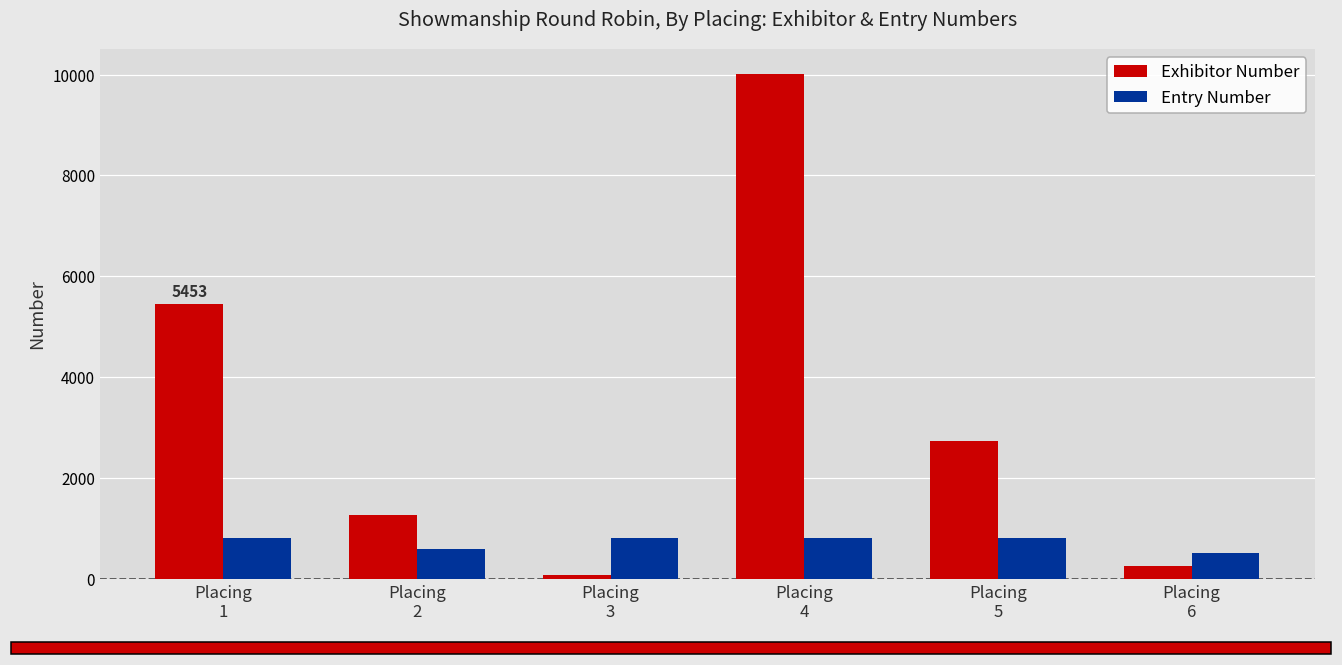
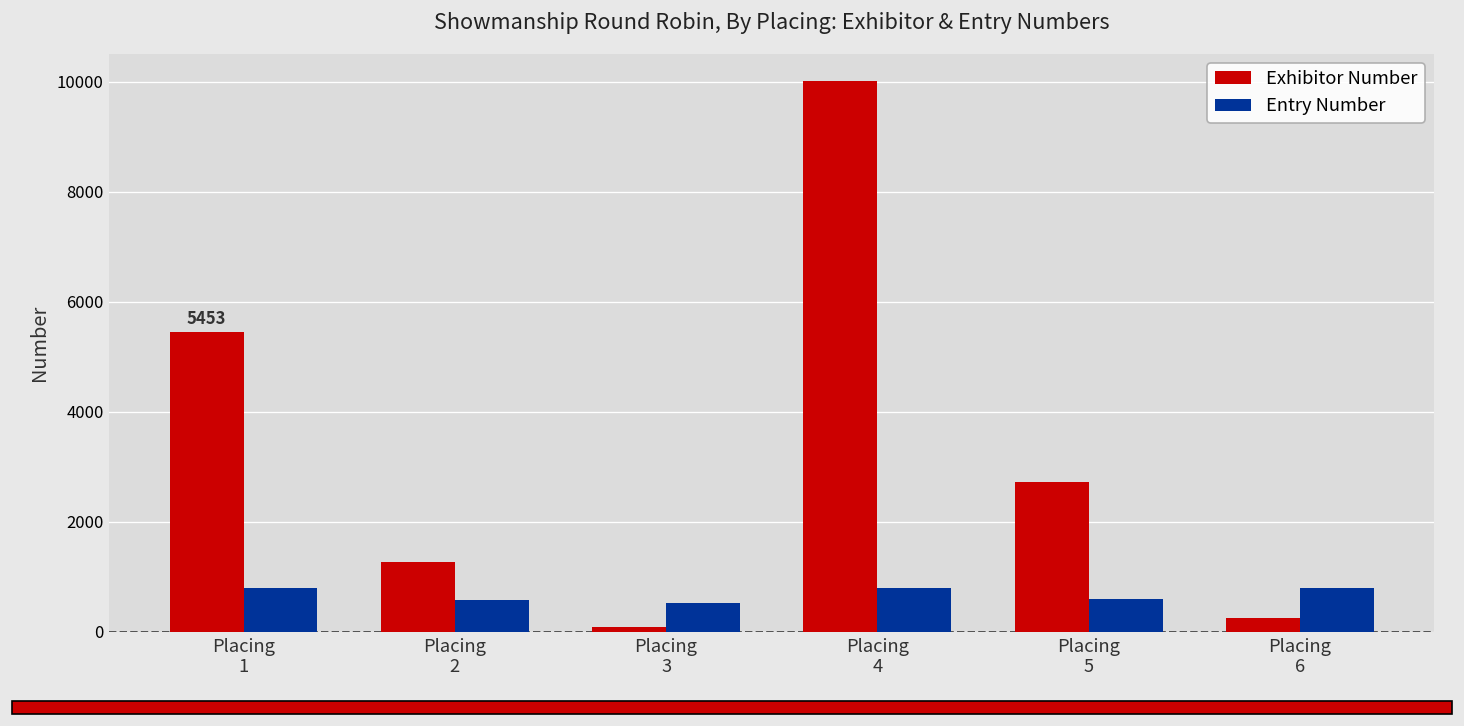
Entry Number, Placing 3: 800 -> 500
Entry Number, Placing 5: 800 -> 600
Entry Number, Placing 6: 500 -> 800
